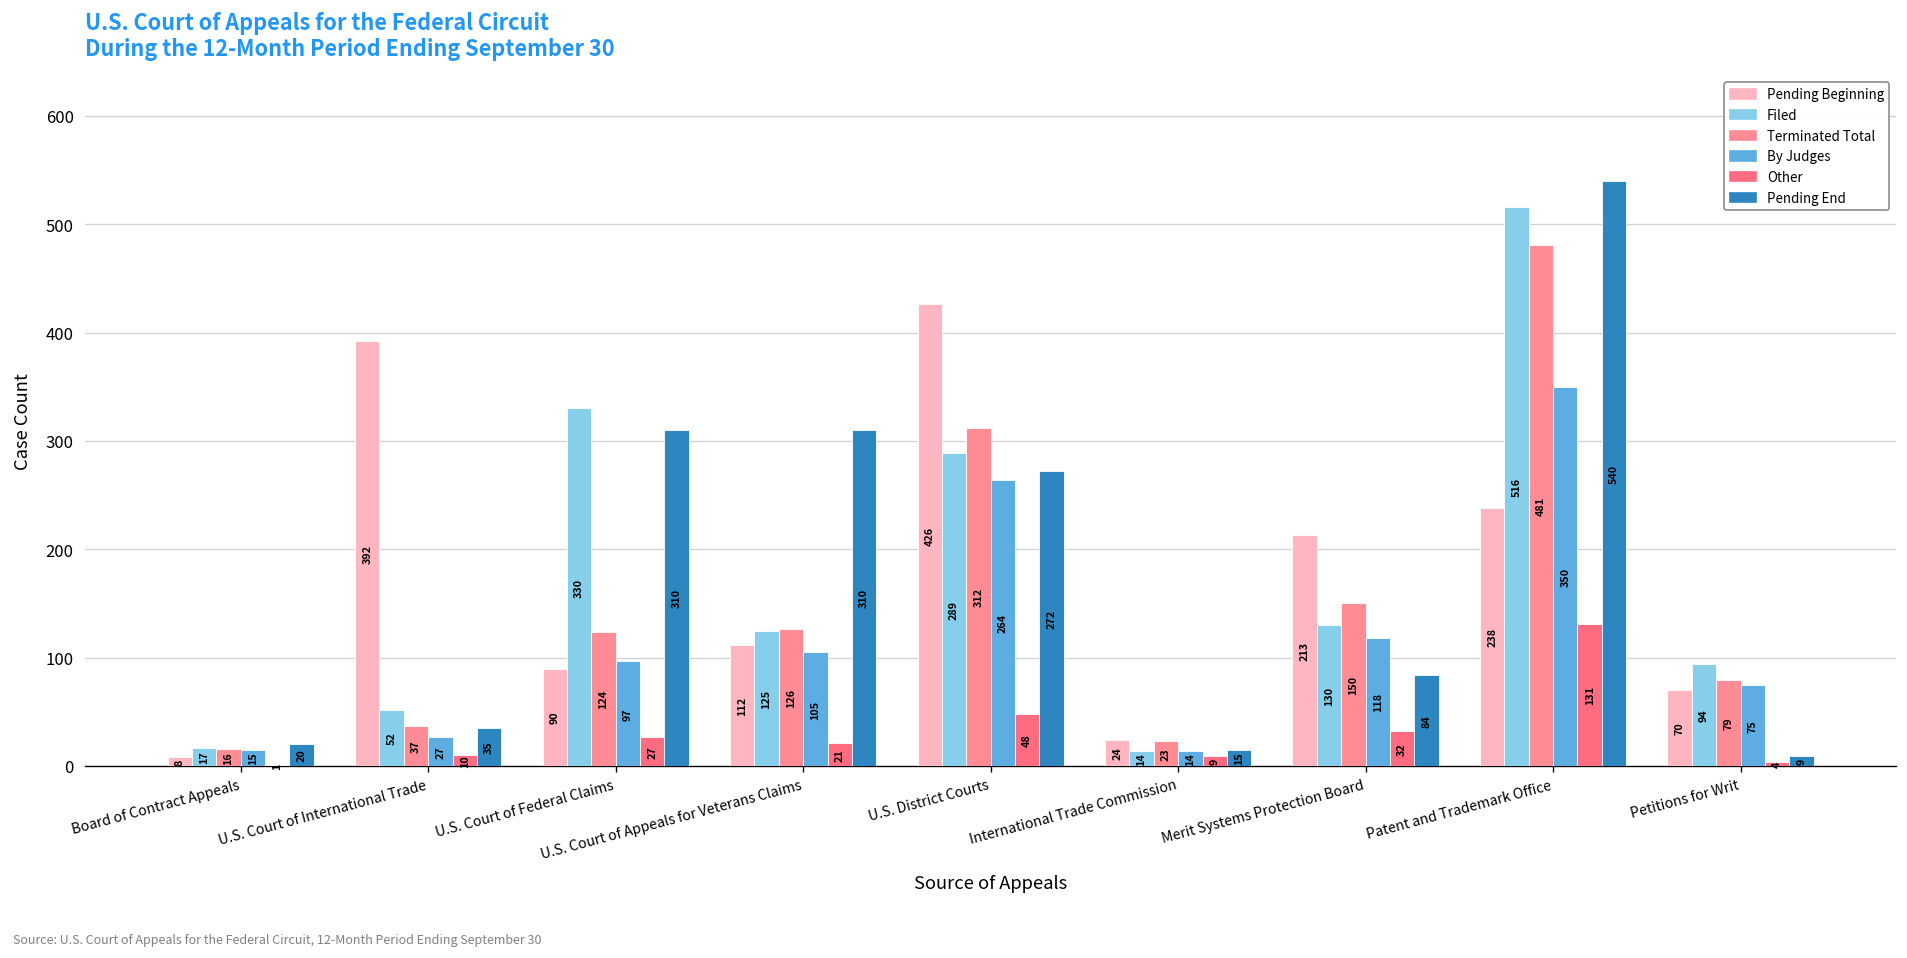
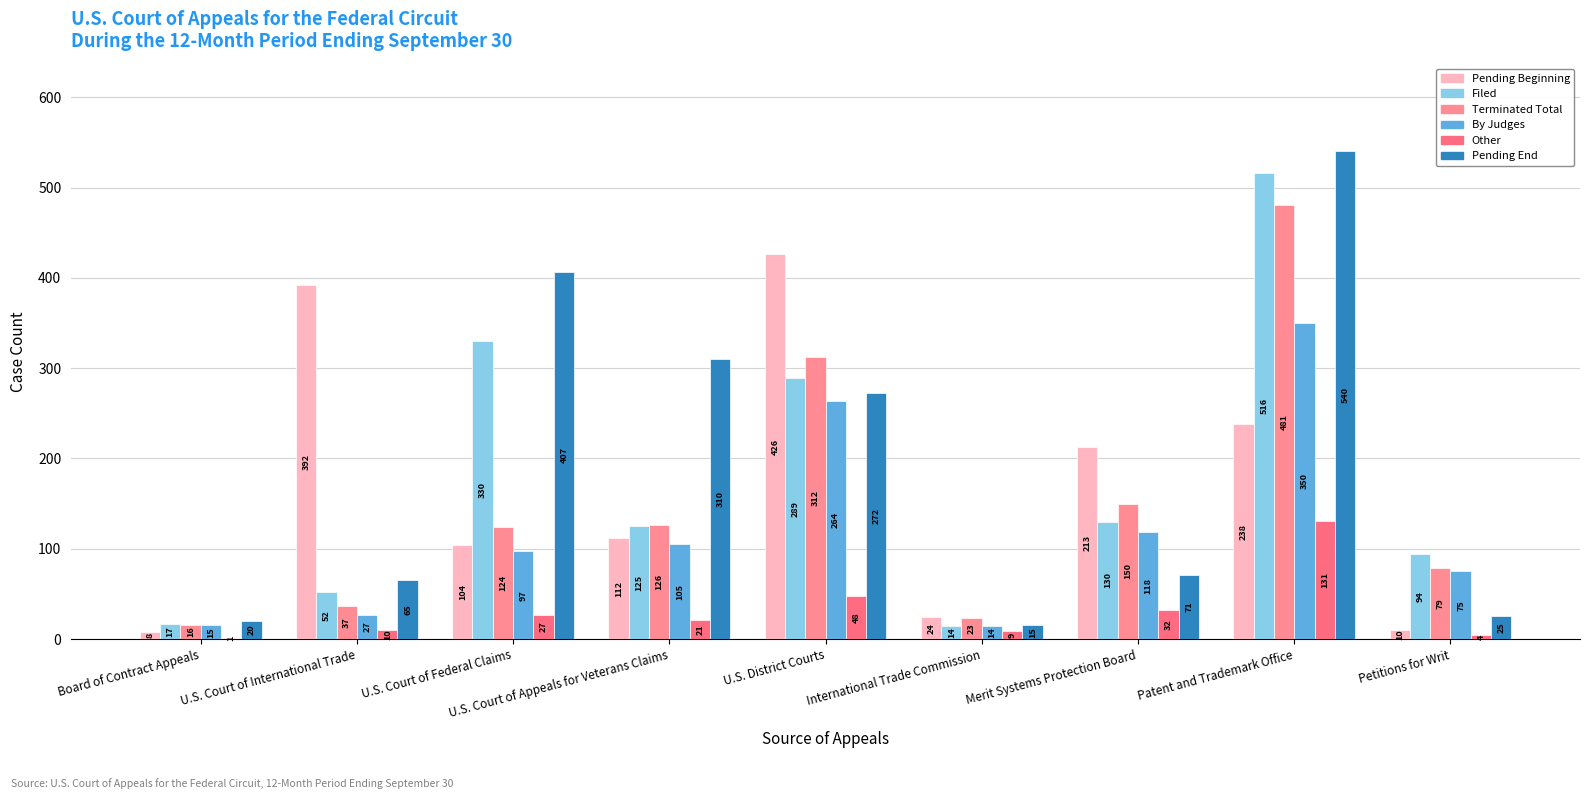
Pending End, U.S. Court of International Trade: 35 -> 65
Pending Beginning, U.S. Court of Federal Claims: 90 -> 104
Pending End, U.S. Court of Federal Claims: 310 -> 407
Pending End, Merit Systems Protection Board: 84 -> 71
Pending Beginning, Petitions for Writ: 70 -> 10
Pending End, Petitions for Writ: 9 -> 25
